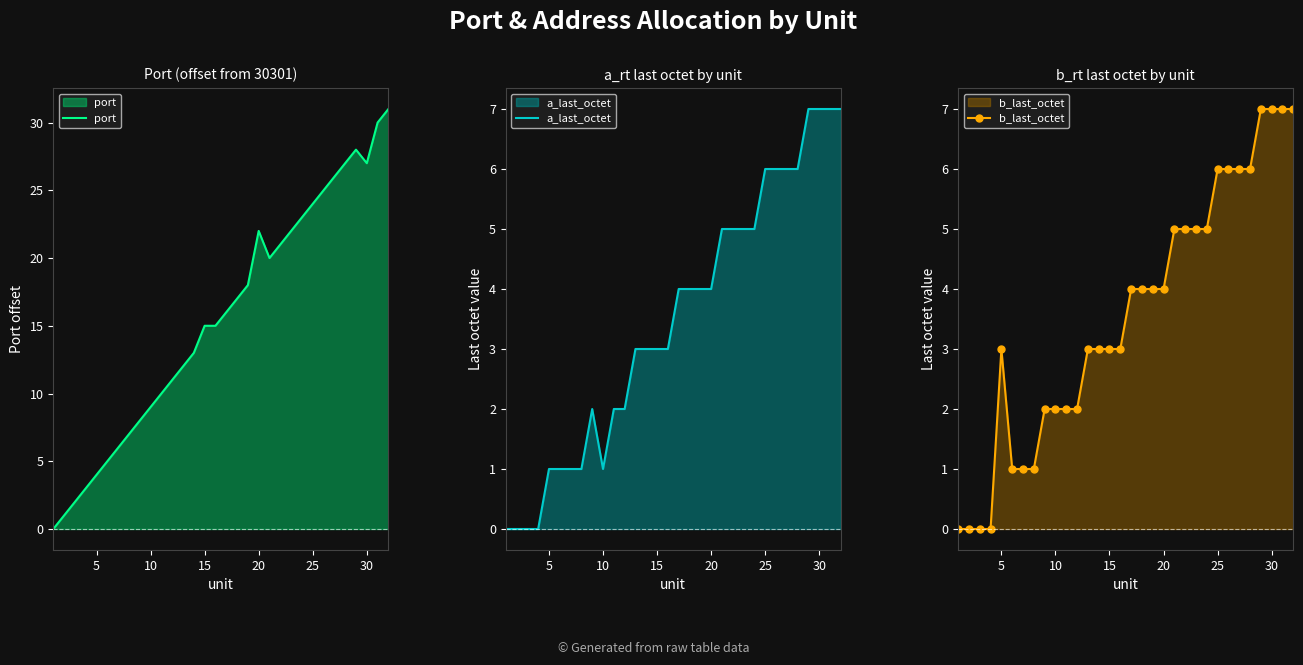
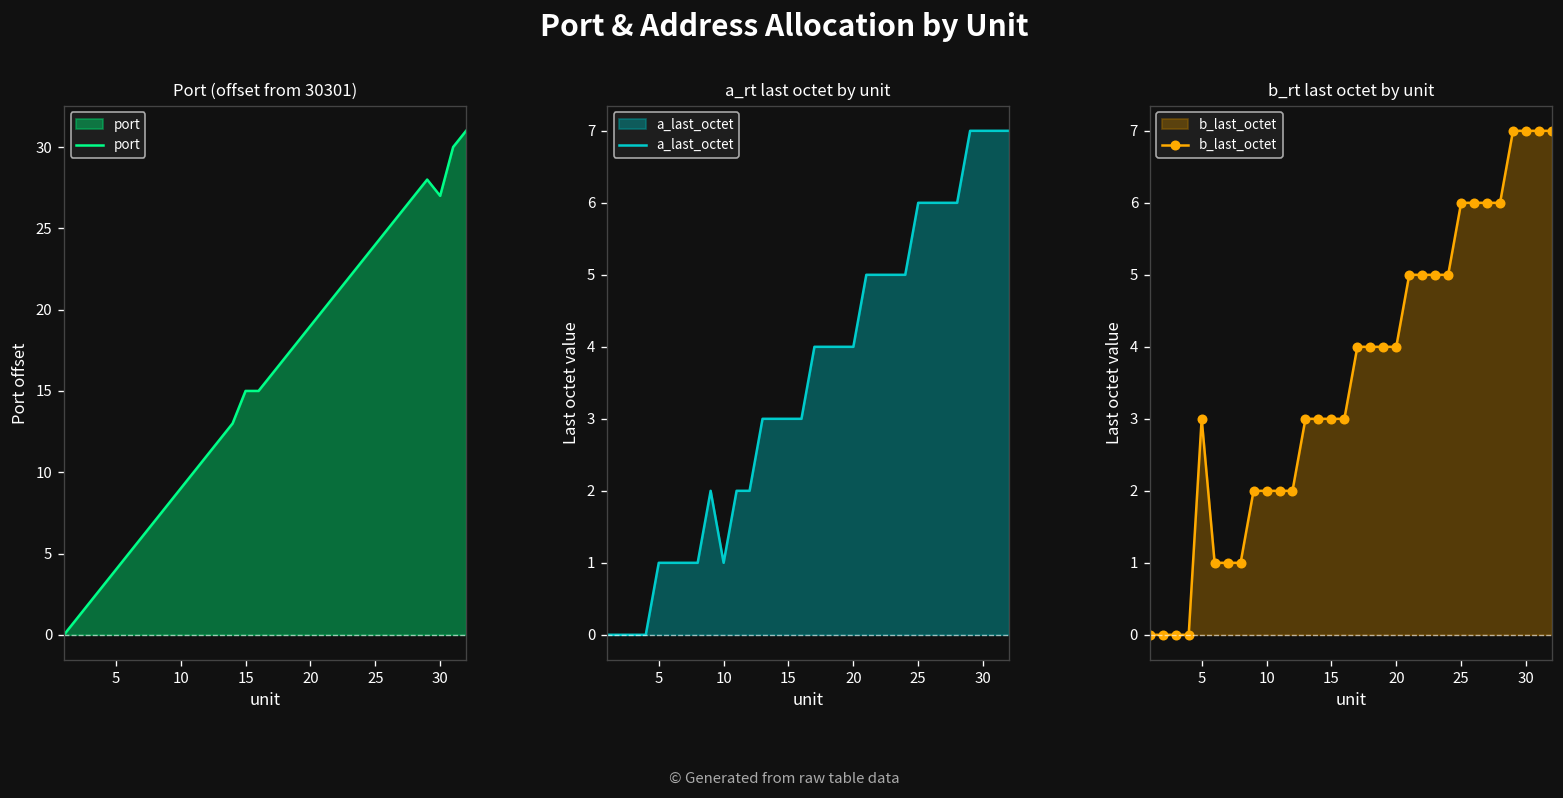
Port (offset from 30301), 20: 22.0 -> 19.0
